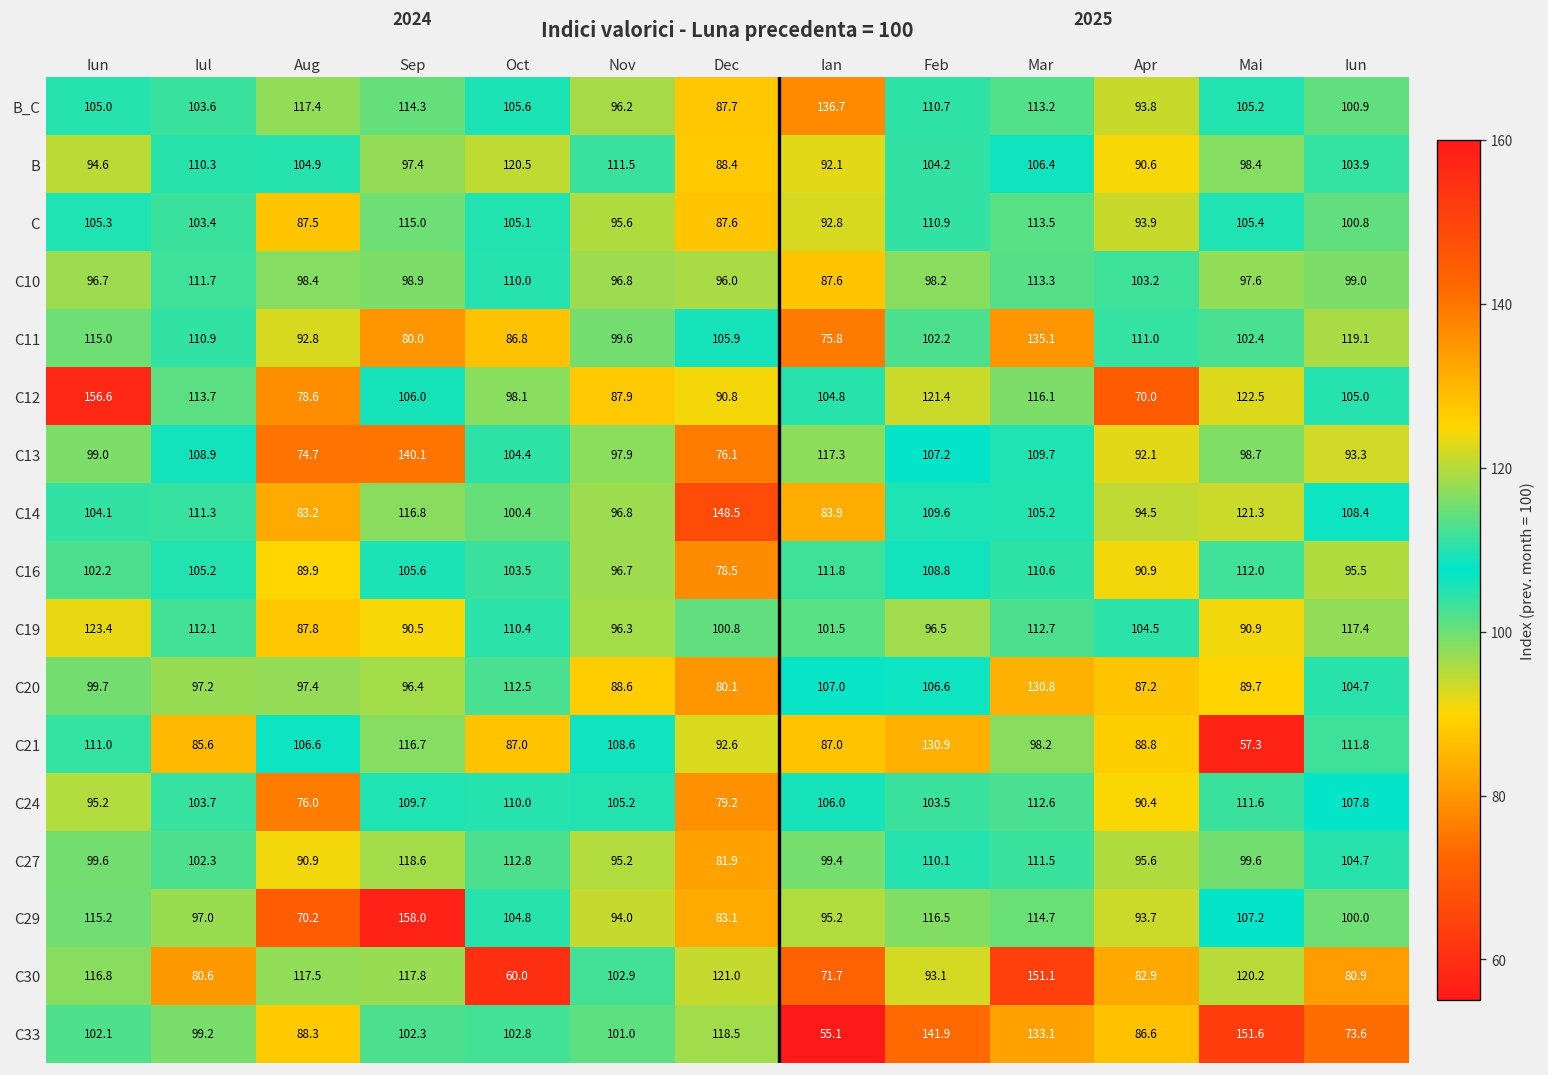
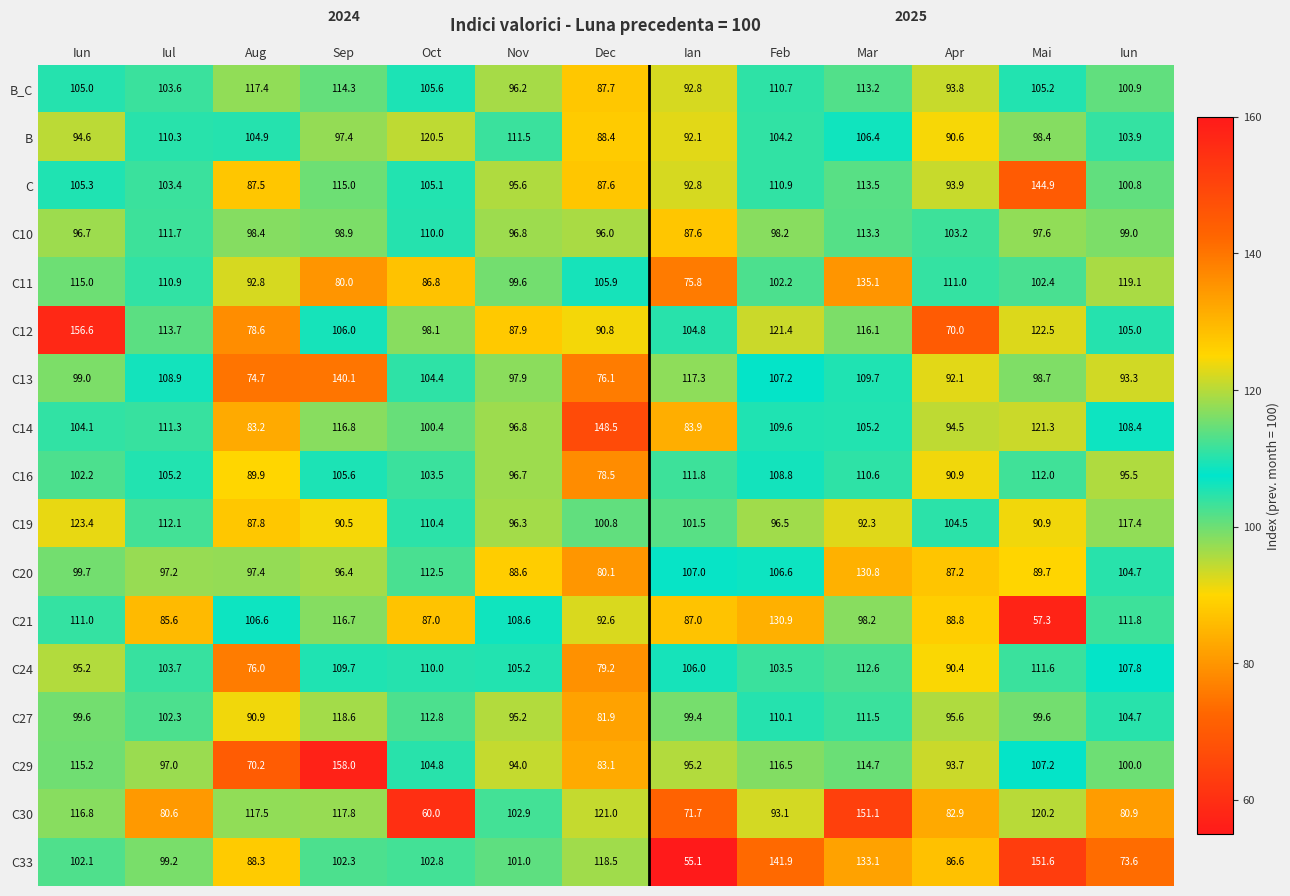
B_C, Ian: 136.7 -> 92.8
C, Mai: 105.4 -> 144.9
C19, Mar: 112.7 -> 92.3
